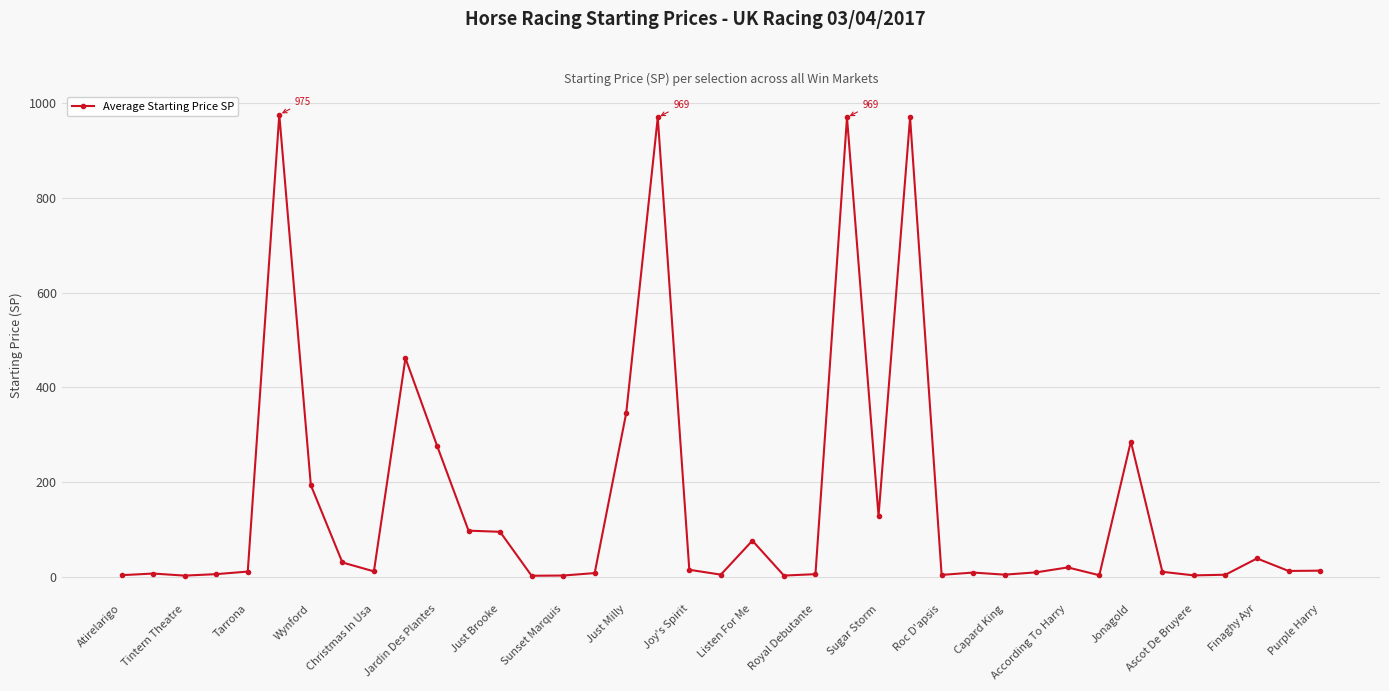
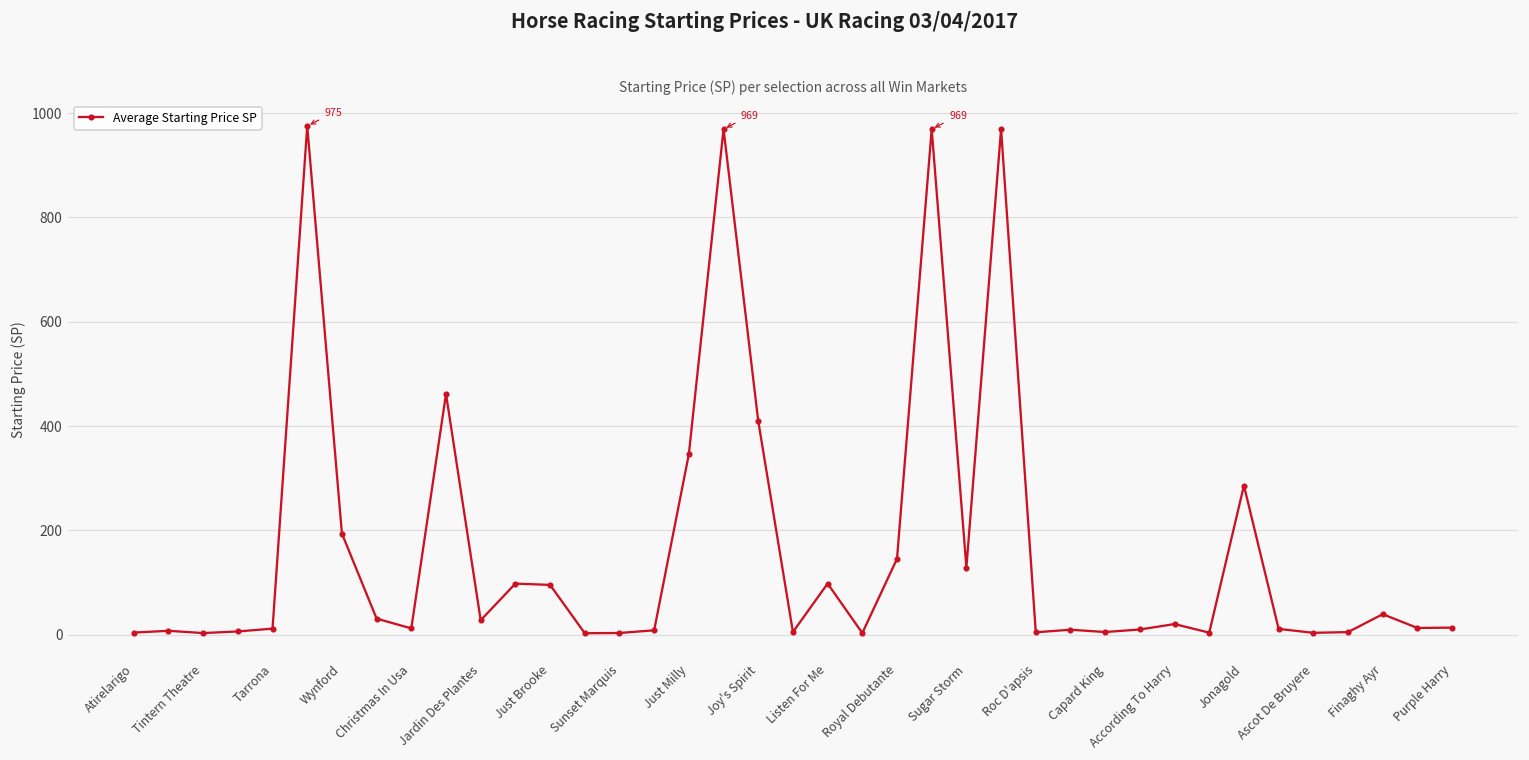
Jardin Des Plantes: 280 -> 30
Joy's Spirit: 20 -> 410
Listen For Me: 80 -> 100
Royal Debutante: 10 -> 150
